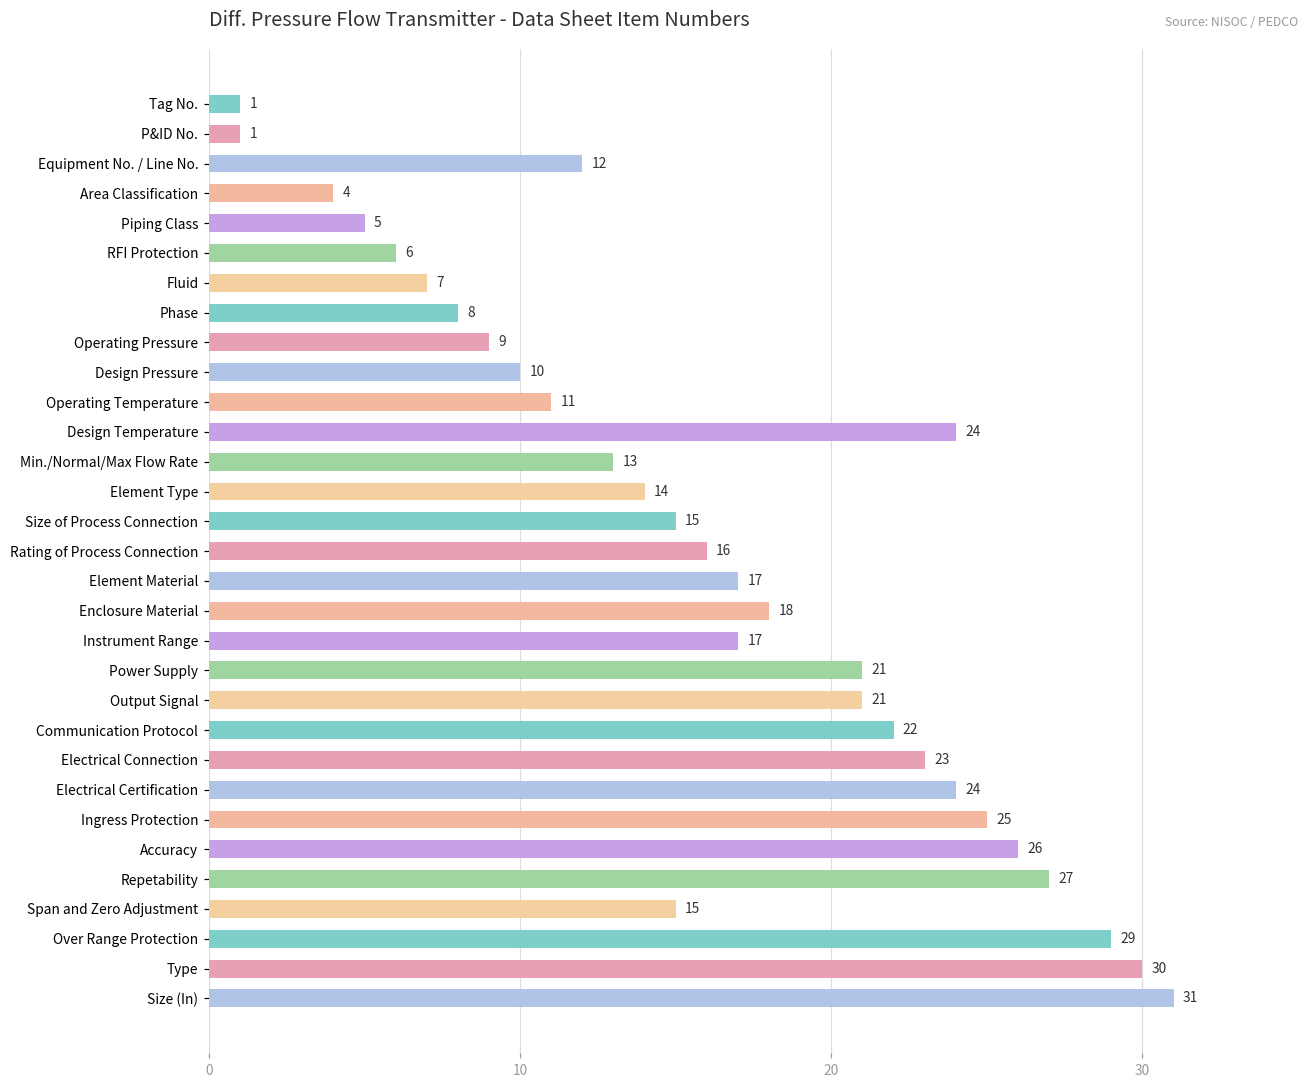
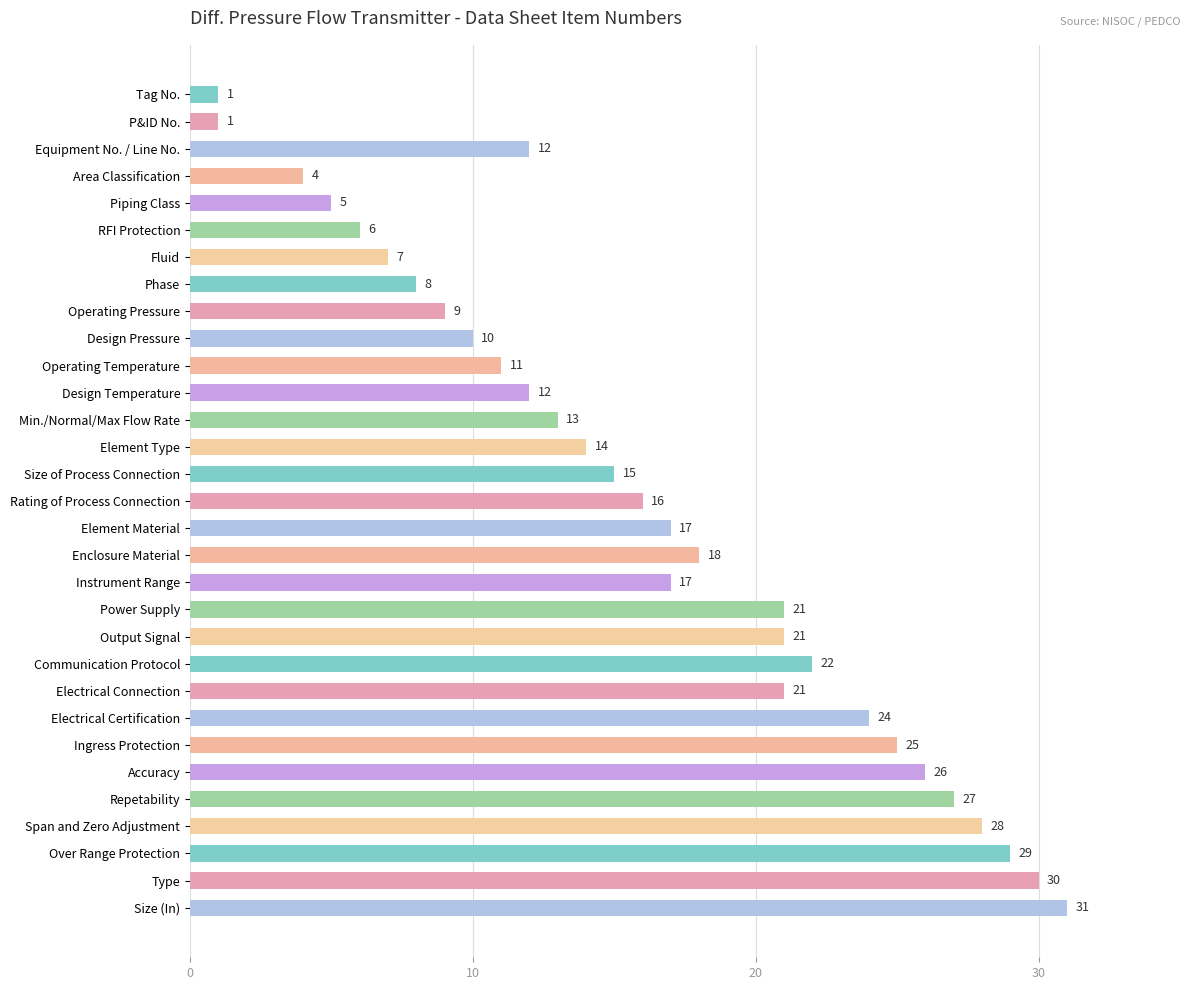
Design Temperature: 24 -> 12
Electrical Connection: 23 -> 21
Span and Zero Adjustment: 15 -> 28
